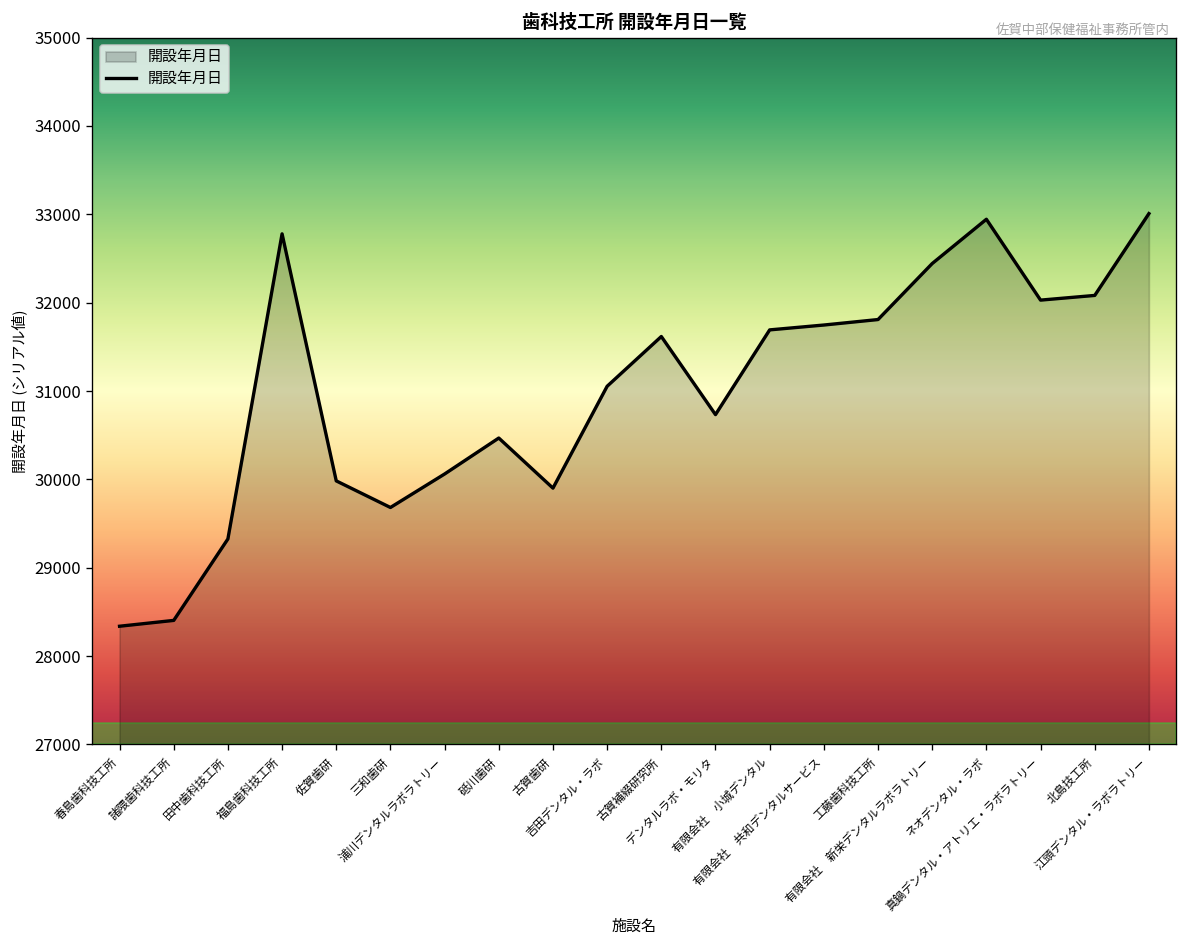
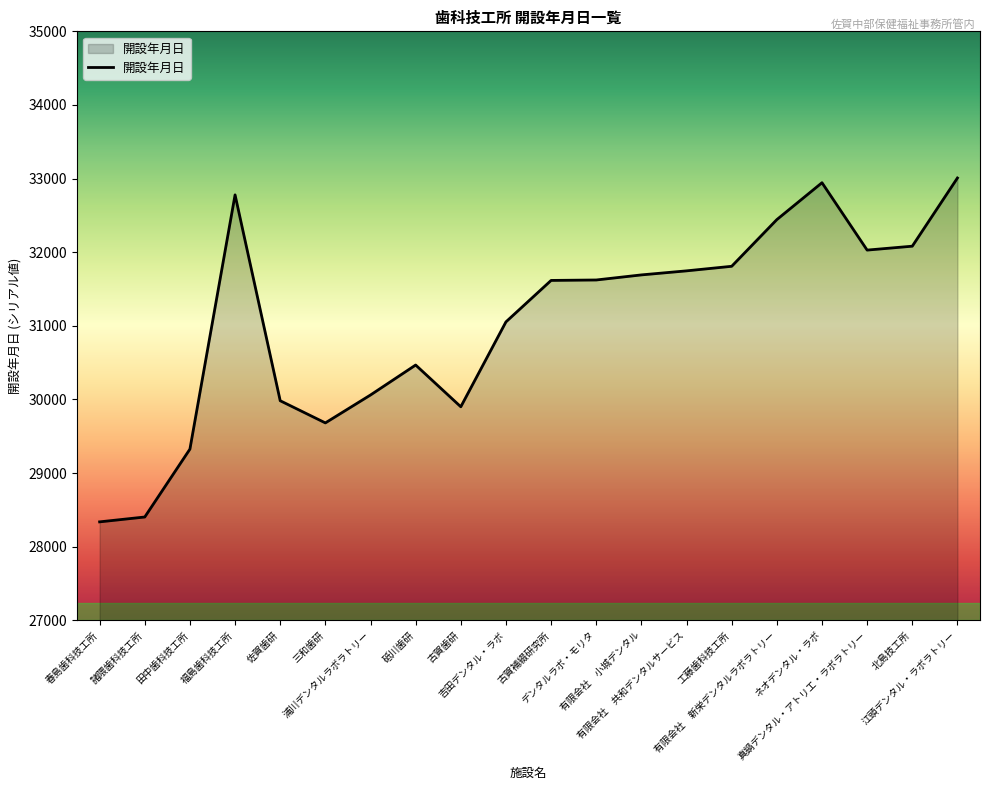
デンタルラボ・モリタ: 30700 -> 31600
